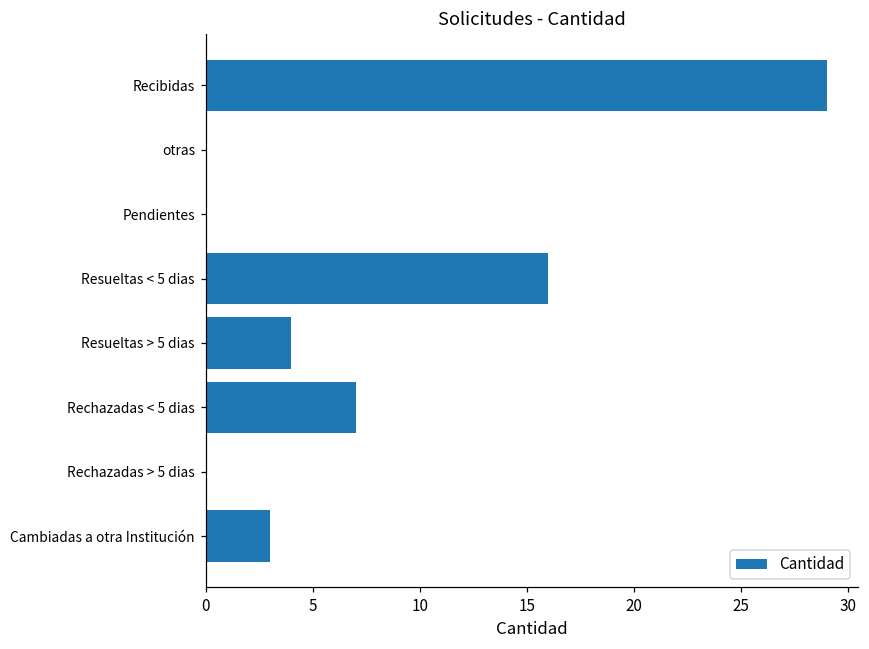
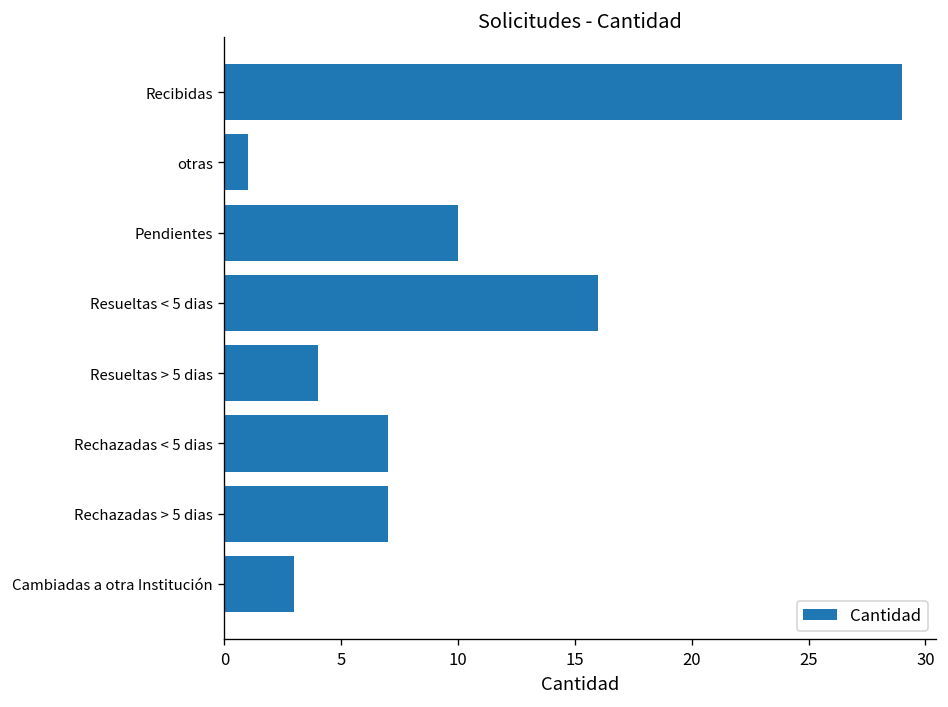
otras: 0 -> 1
Pendientes: 0 -> 10
Rechazadas > 5 dias: 0 -> 7
